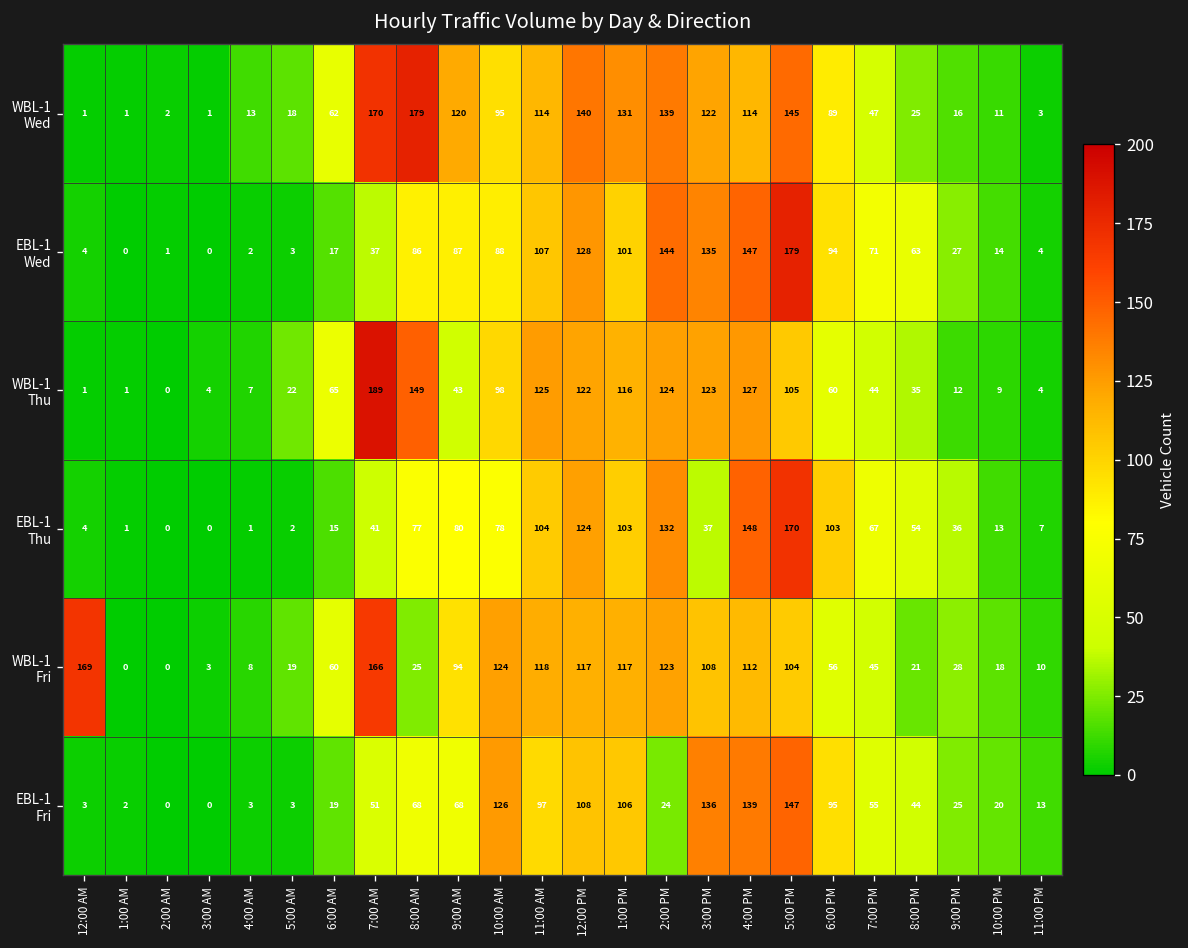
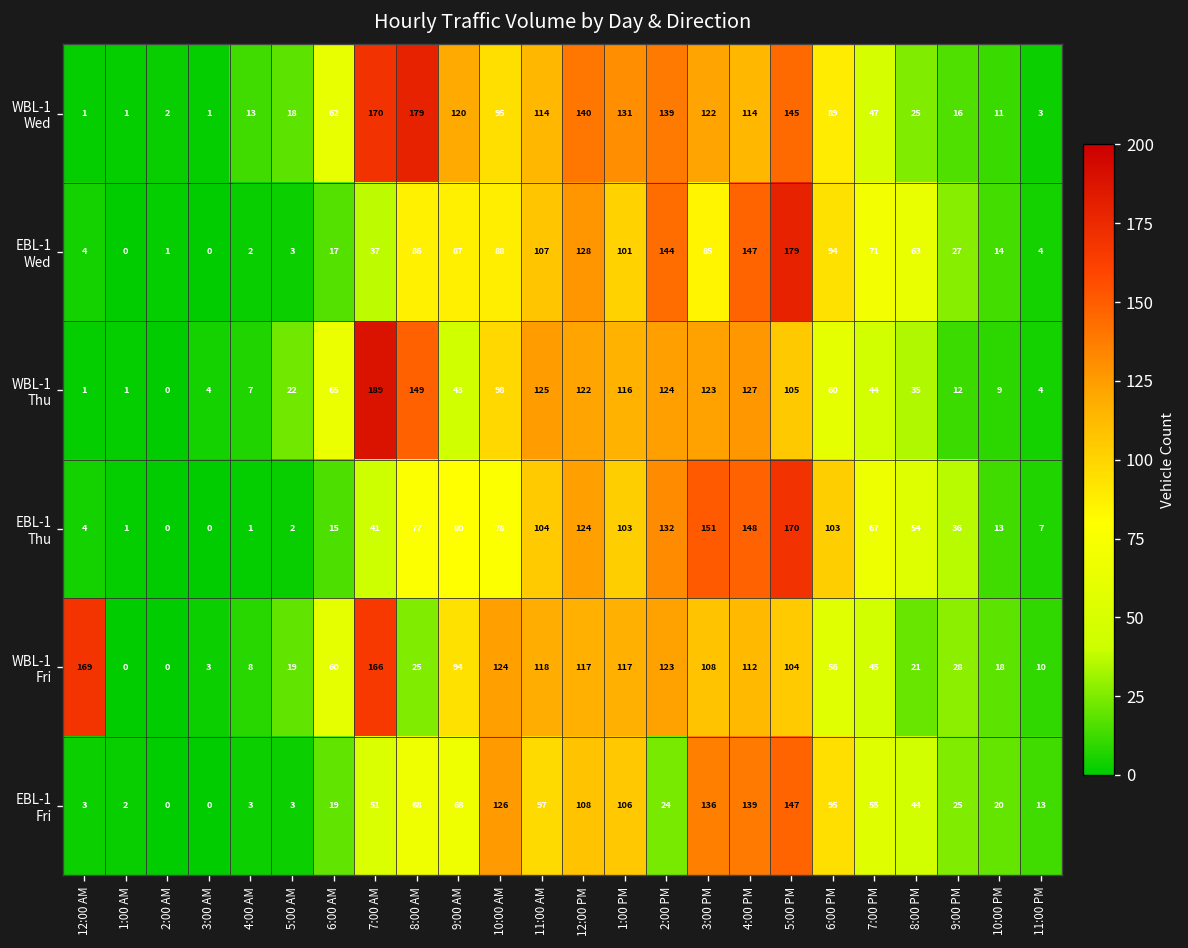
EBL-1 Wed, 3:00 PM: 135 -> 85
EBL-1 Thu, 3:00 PM: 37 -> 151
